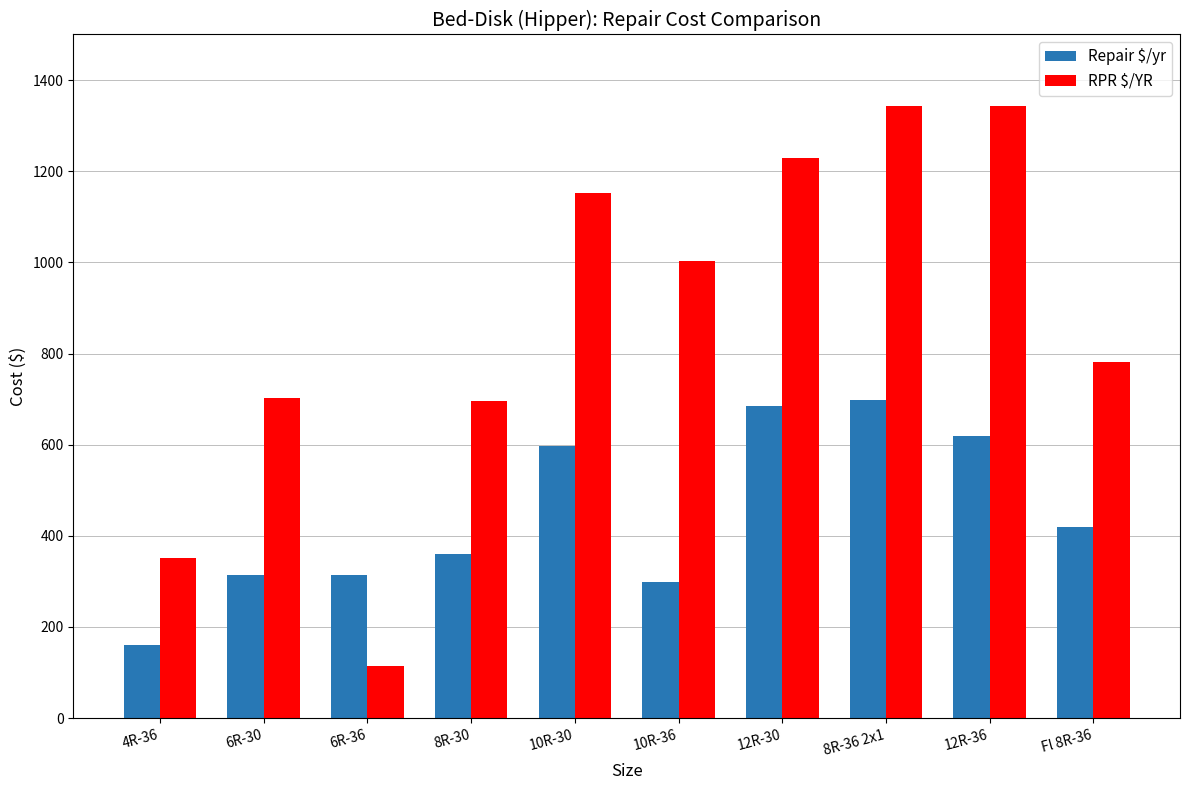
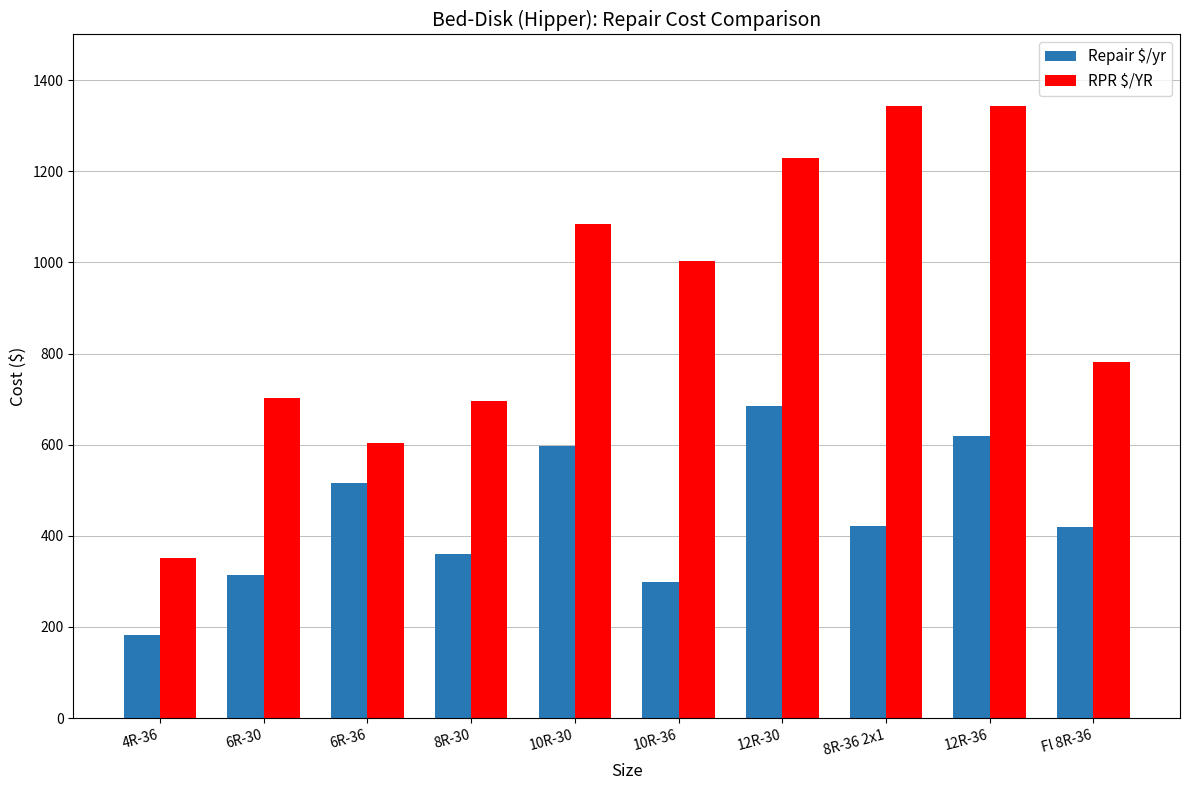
Repair $/yr, 4R-36: 160 -> 180
Repair $/yr, 6R-36: 310 -> 520
RPR $/YR, 6R-36: 110 -> 600
RPR $/YR, 10R-30: 1150 -> 1080
Repair $/yr, 8R-36 2x1: 700 -> 420
